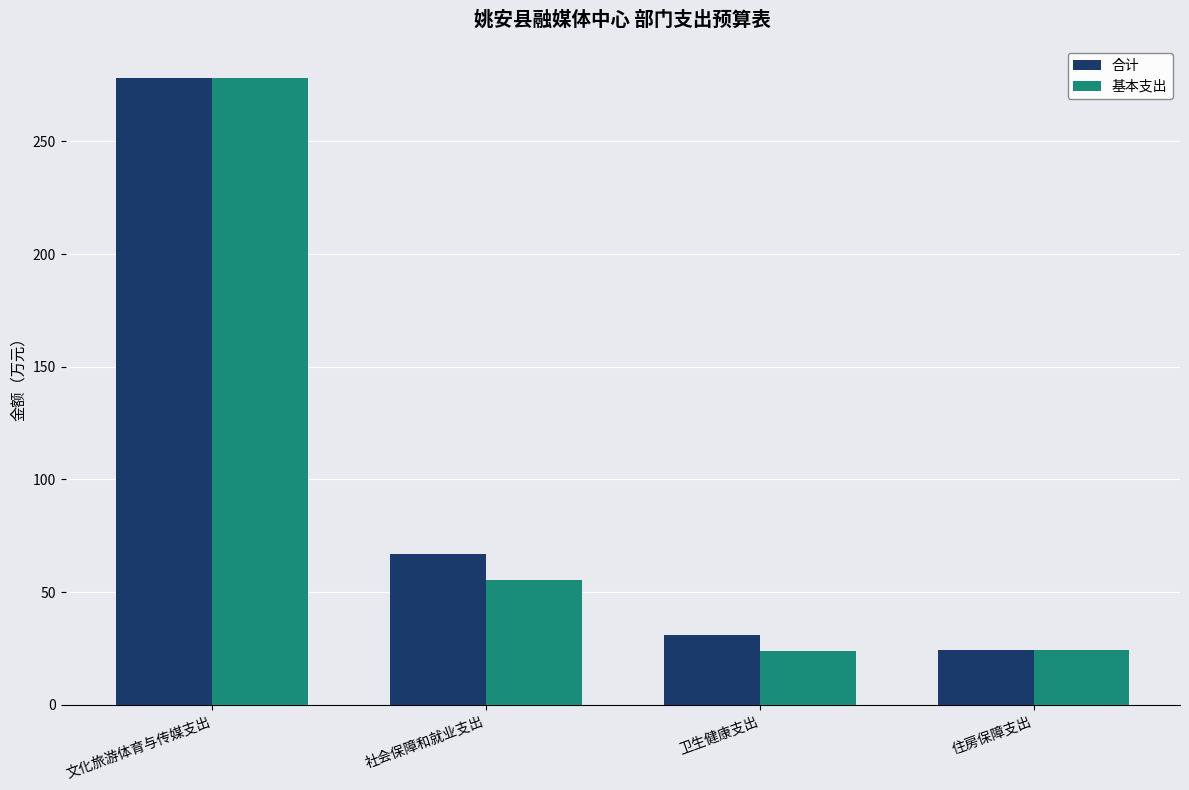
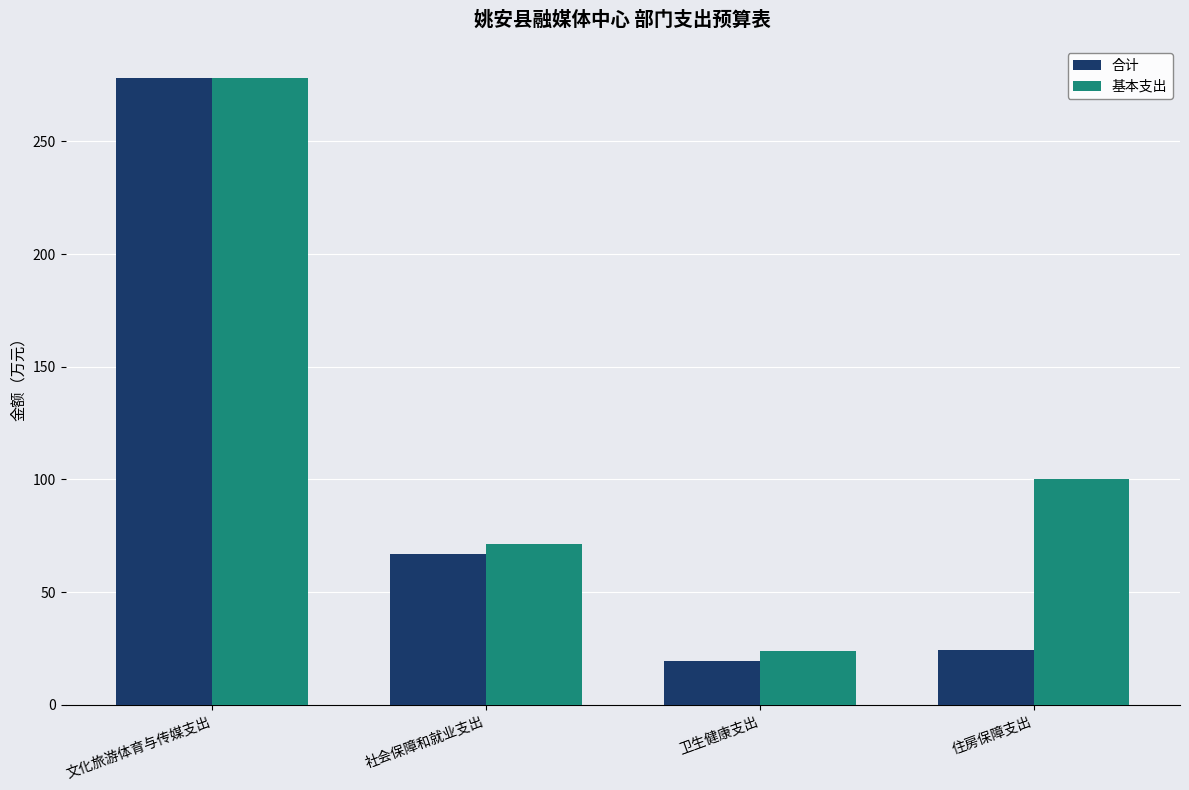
基本支出, 社会保障和就业支出: 55 -> 71
合计, 卫生健康支出: 31 -> 19
基本支出, 住房保障支出: 24 -> 100
